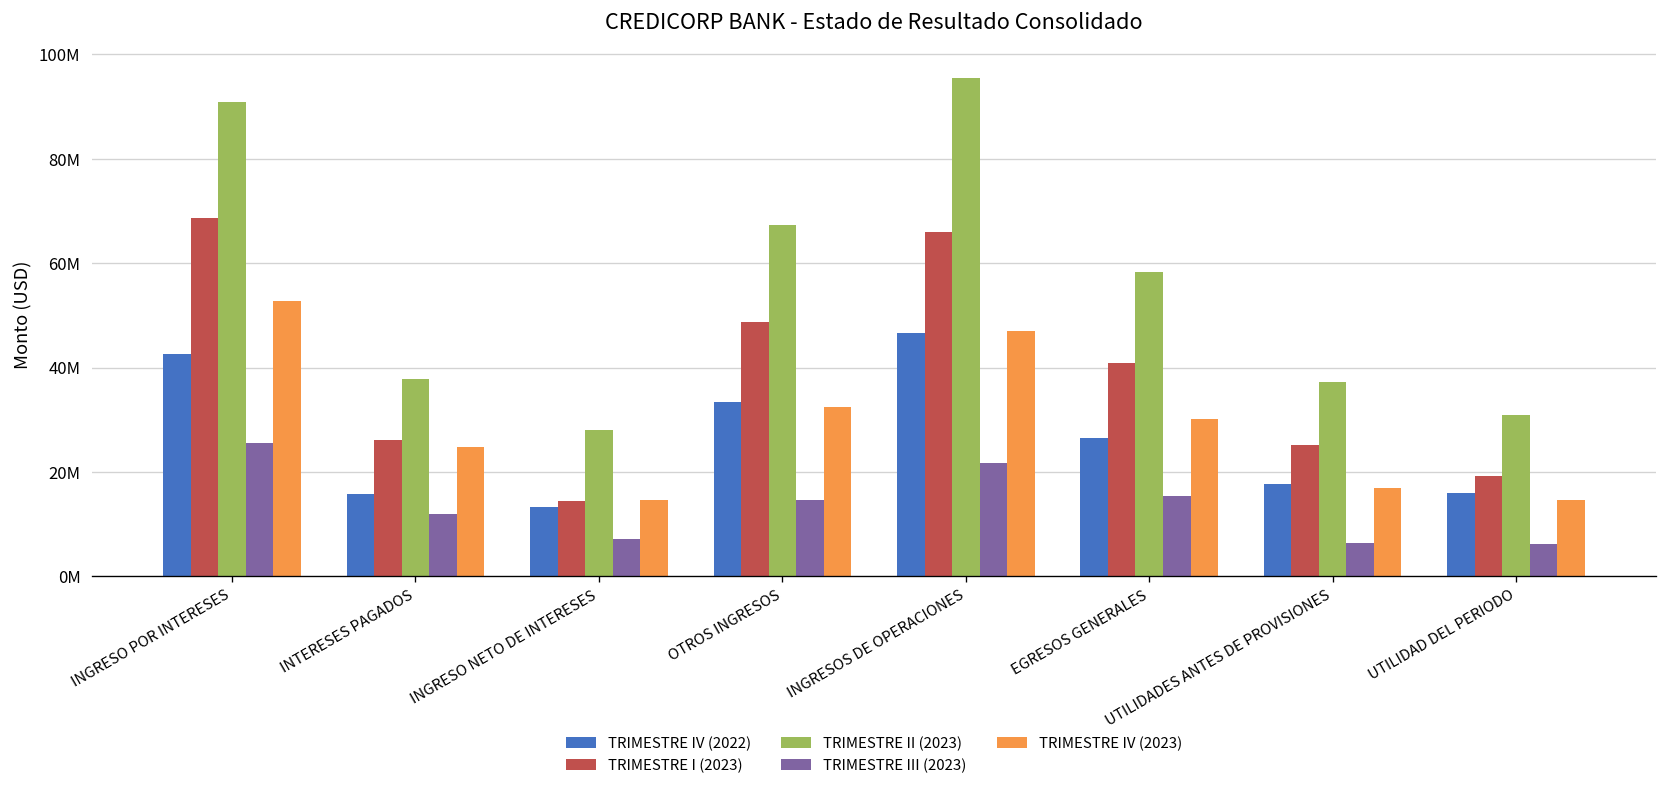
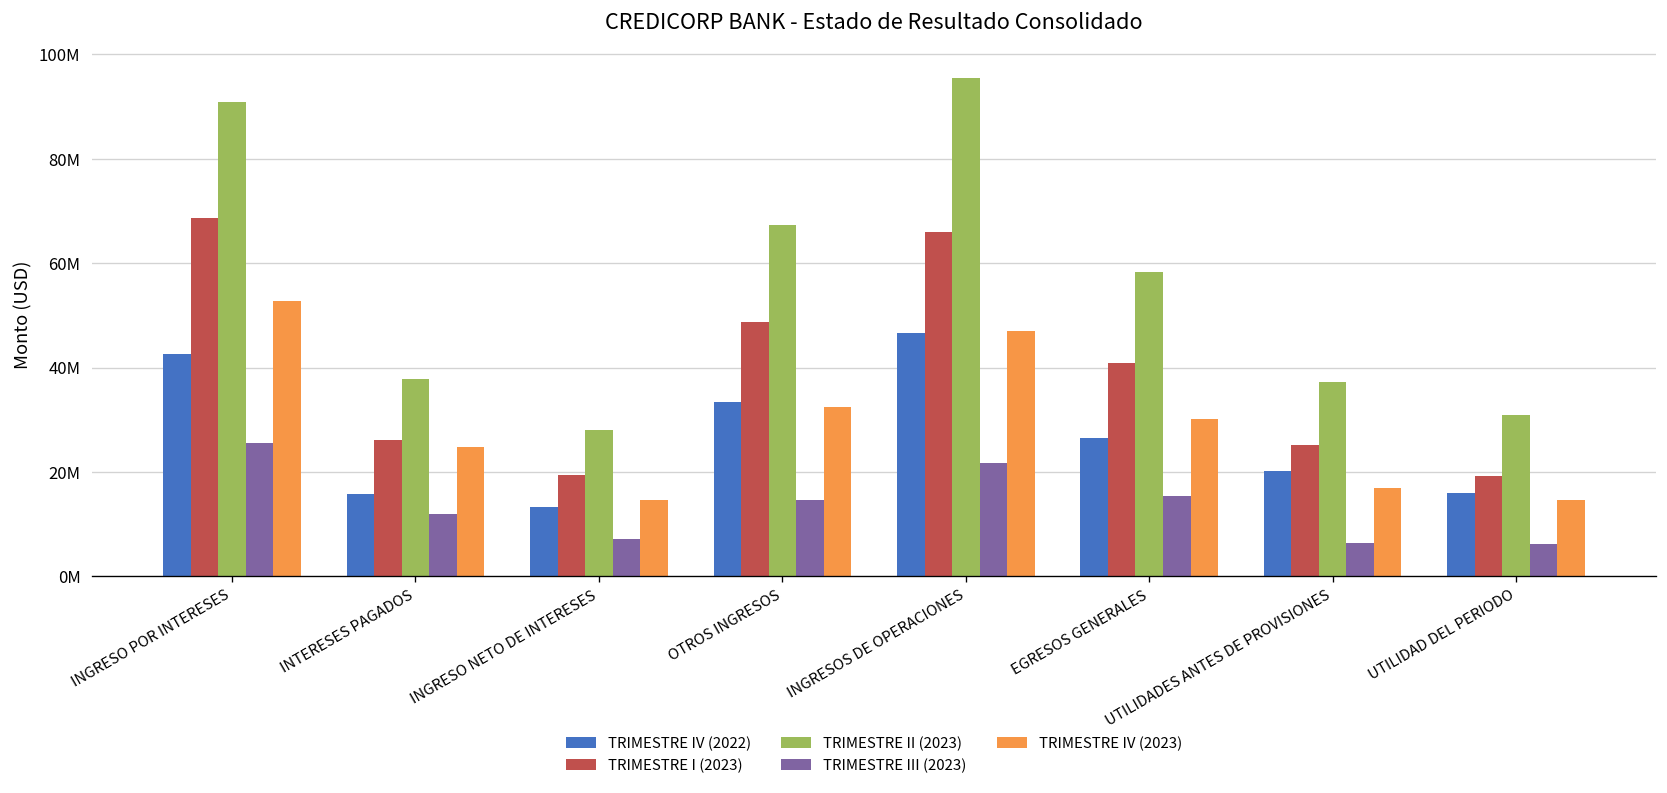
TRIMESTRE I (2023), INGRESO NETO DE INTERESES: 14000000 -> 19000000
TRIMESTRE IV (2022), UTILIDADES ANTES DE PROVISIONES: 18000000 -> 20000000
